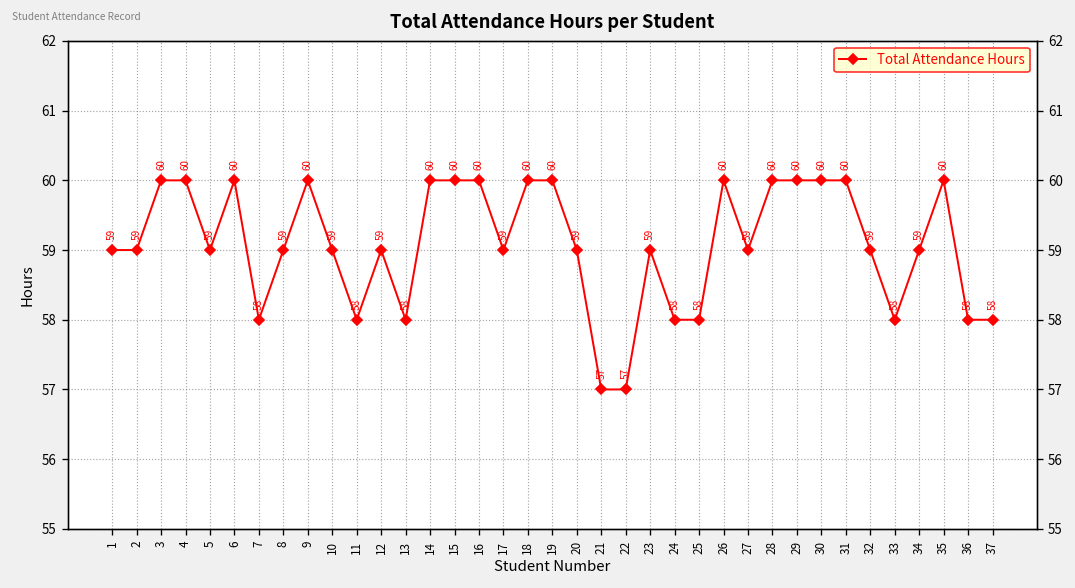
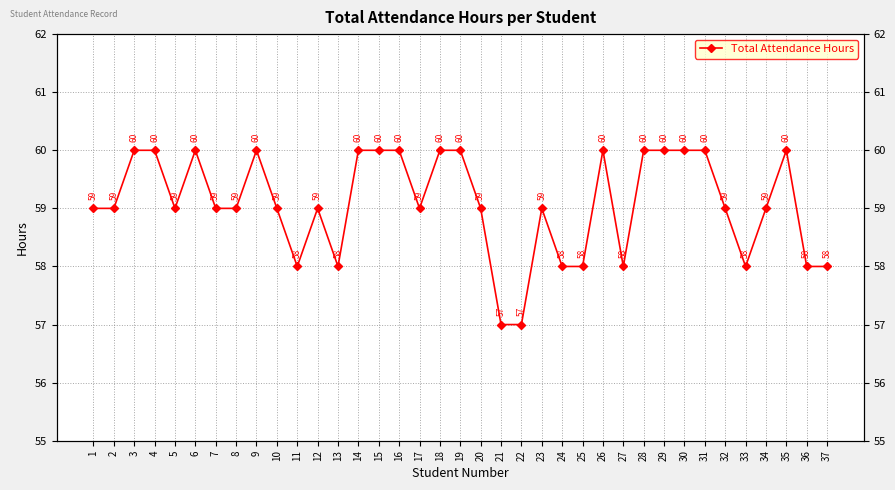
7: 58 -> 59
27: 59 -> 58
